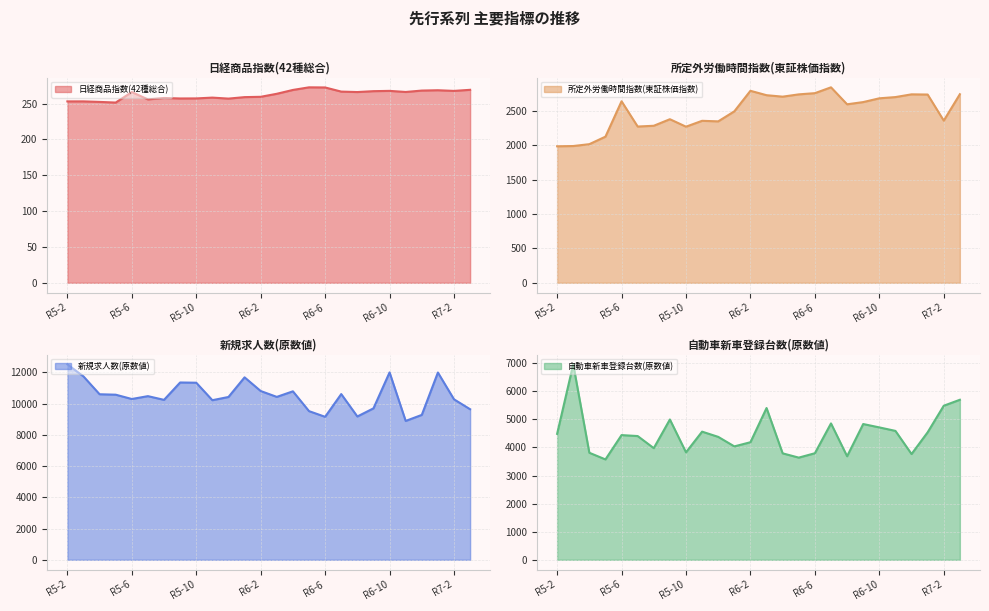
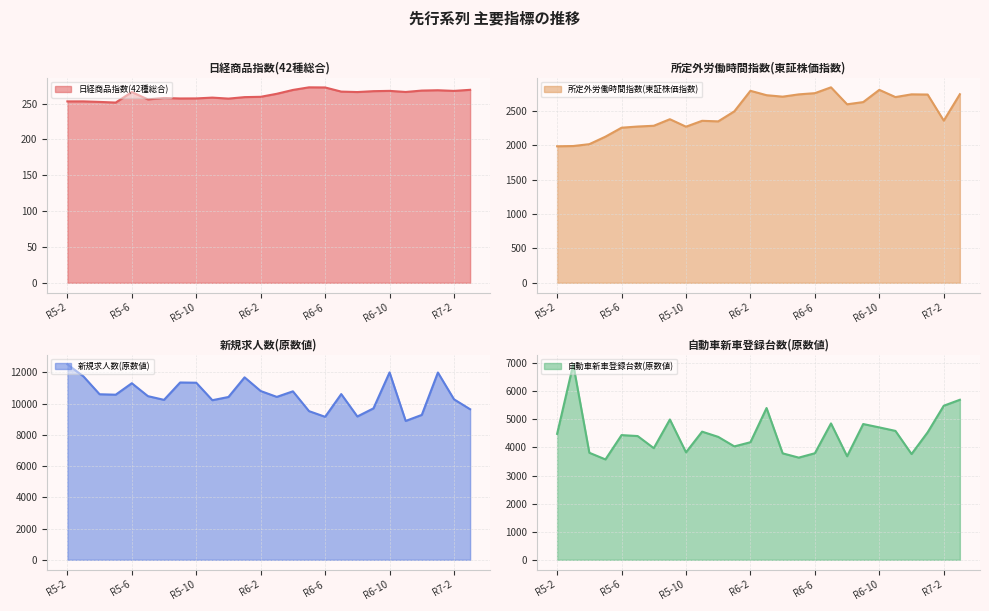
所定外労働時間指数(東証株価指数), R5-6: 2600 -> 2300
所定外労働時間指数(東証株価指数), R6-10: 2700 -> 2800
新規求人数(原数値), R5-6: 10300 -> 11300
